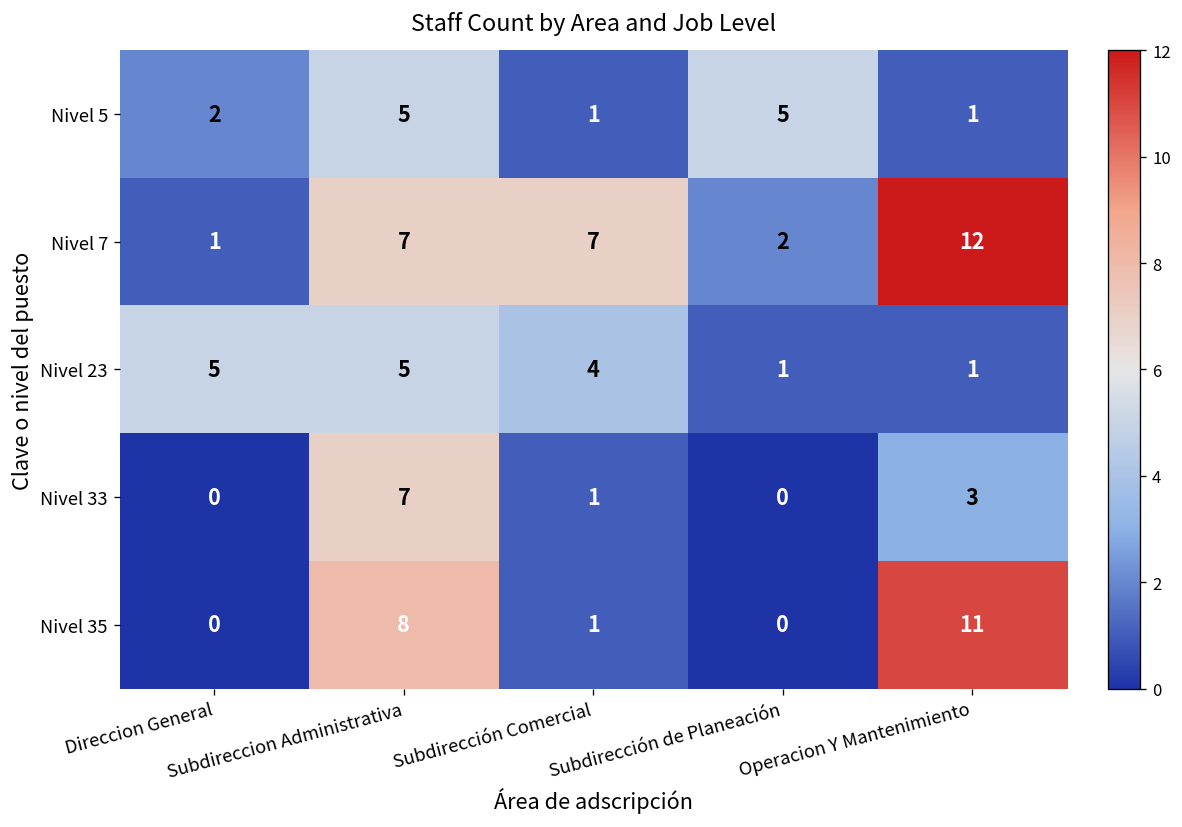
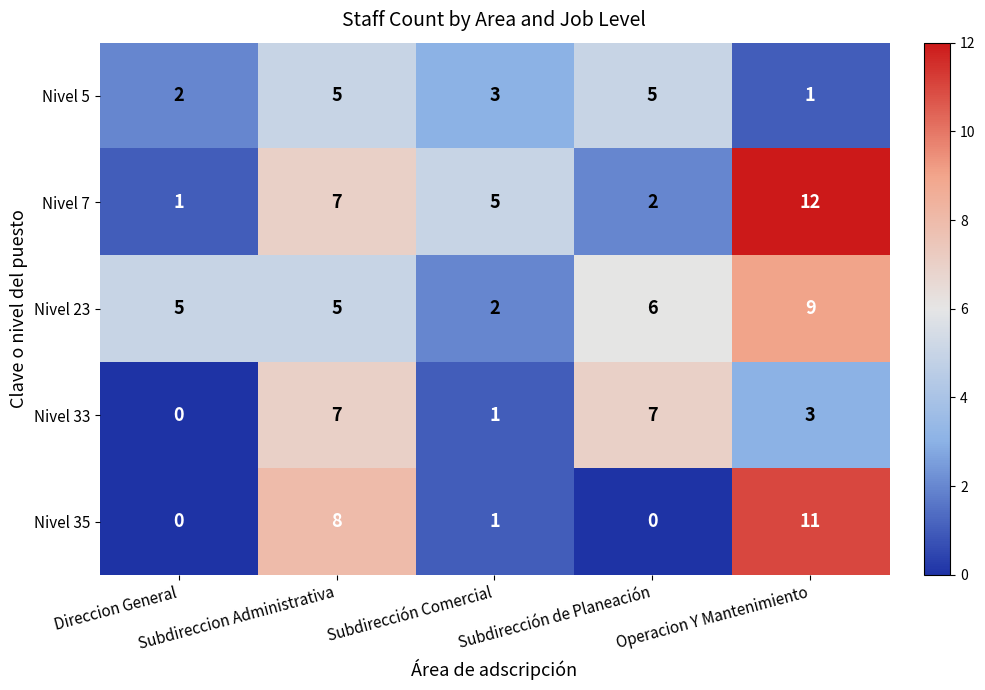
Nivel 5, Subdirección Comercial: 1 -> 3
Nivel 7, Subdirección Comercial: 7 -> 5
Nivel 23, Subdirección Comercial: 4 -> 2
Nivel 23, Subdirección de Planeación: 1 -> 6
Nivel 23, Operacion Y Mantenimiento: 1 -> 9
Nivel 33, Subdirección de Planeación: 0 -> 7
